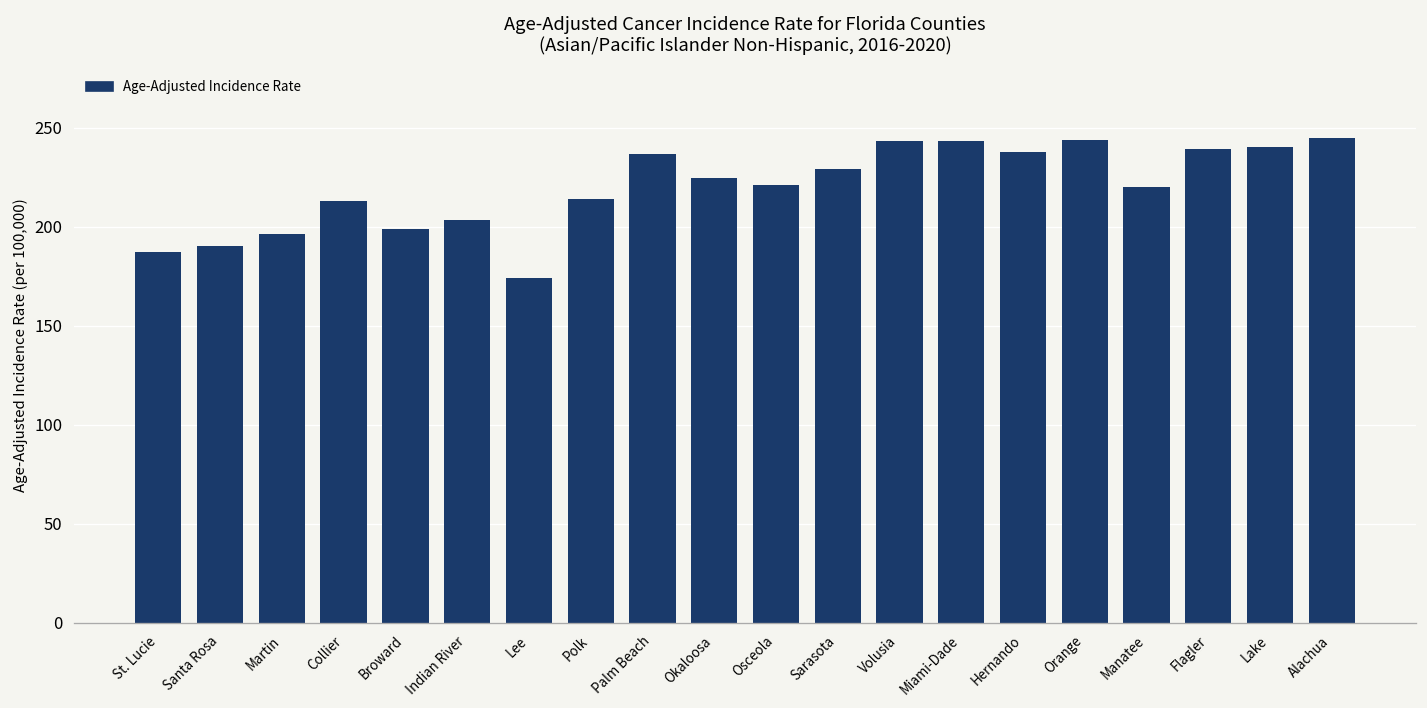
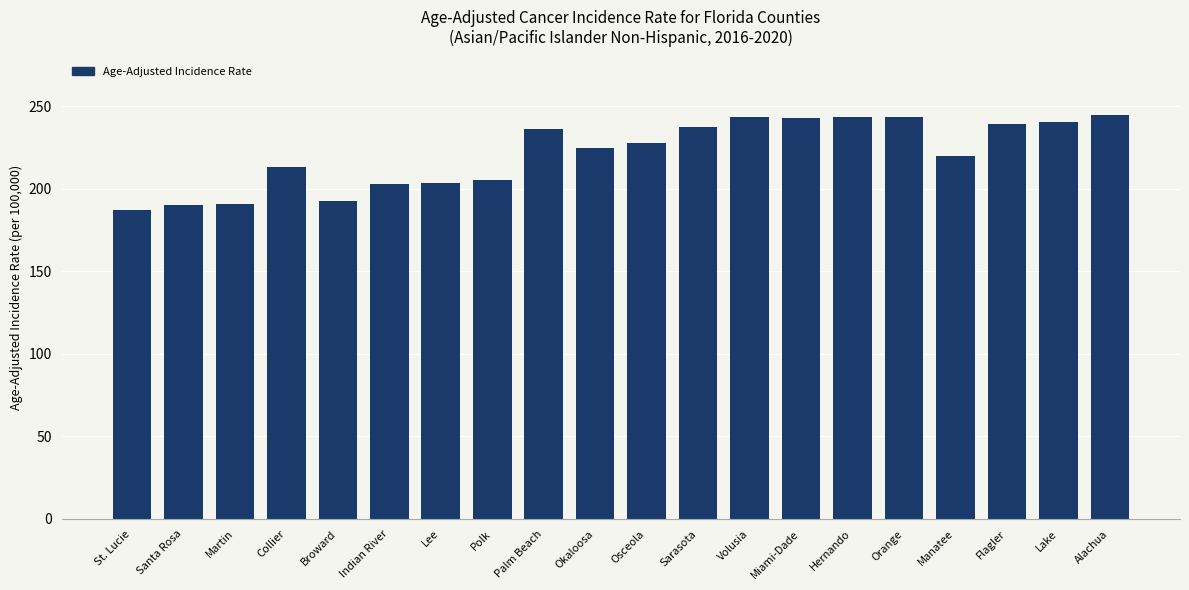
Martin: 196 -> 191
Broward: 199 -> 193
Lee: 174 -> 203
Polk: 214 -> 205
Osceola: 221 -> 228
Sarasota: 229 -> 237
Hernando: 238 -> 243
